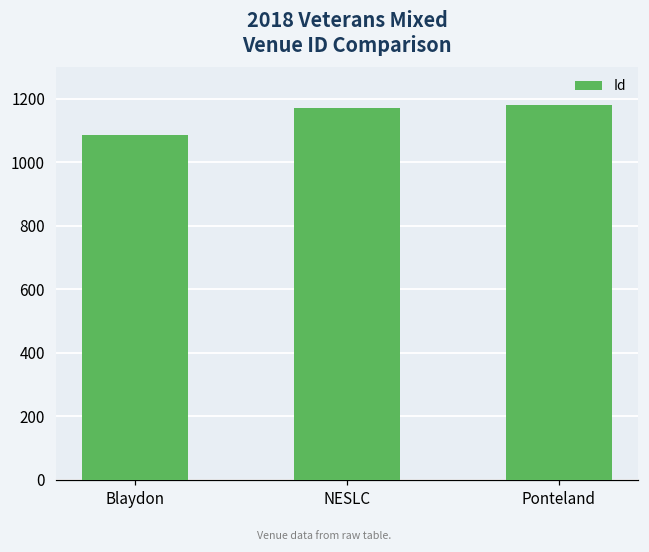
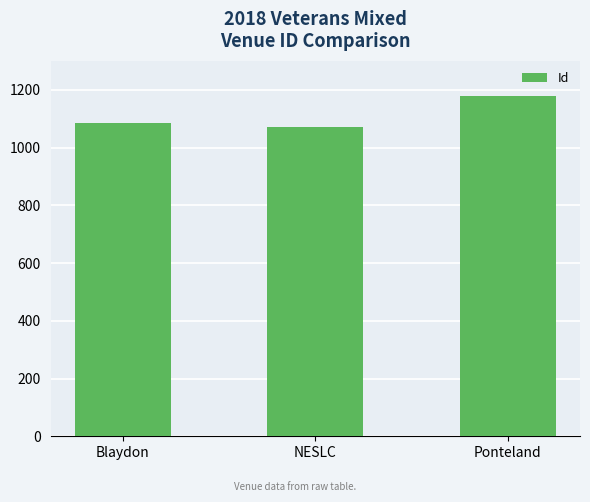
NESLC: 1170 -> 1070
